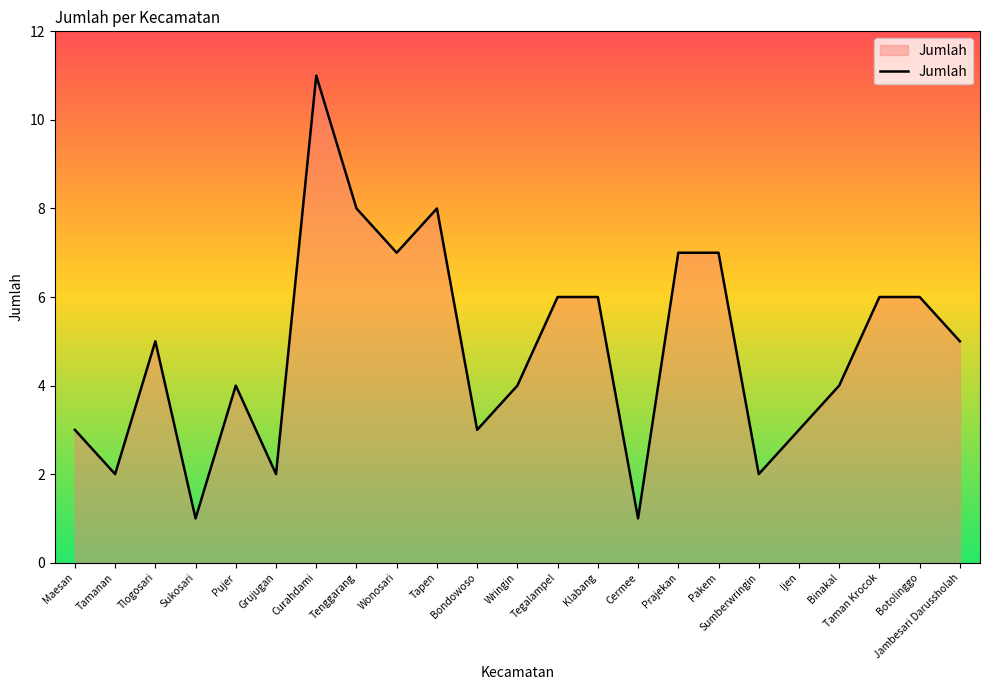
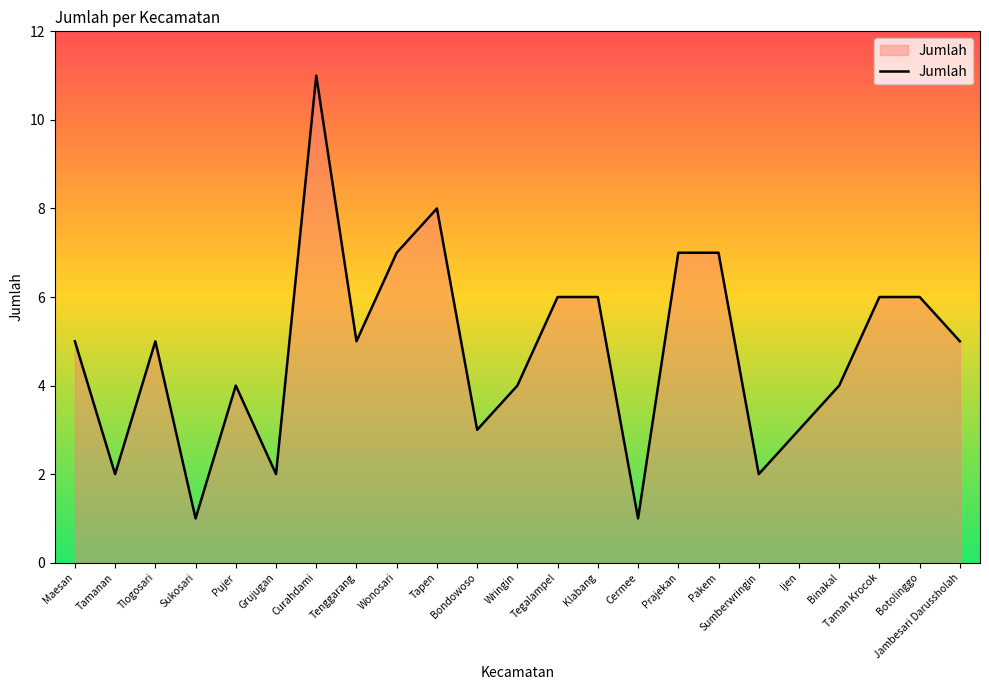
Maesan: 3 -> 5
Tenggarang: 8 -> 5
